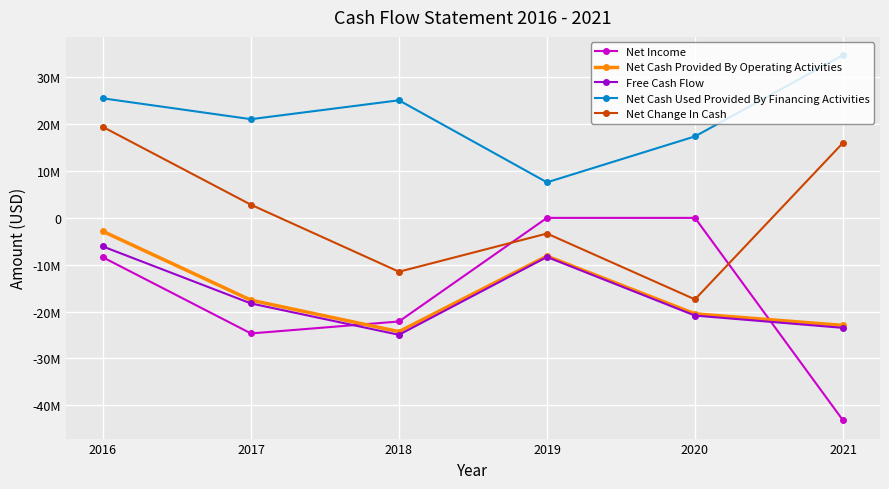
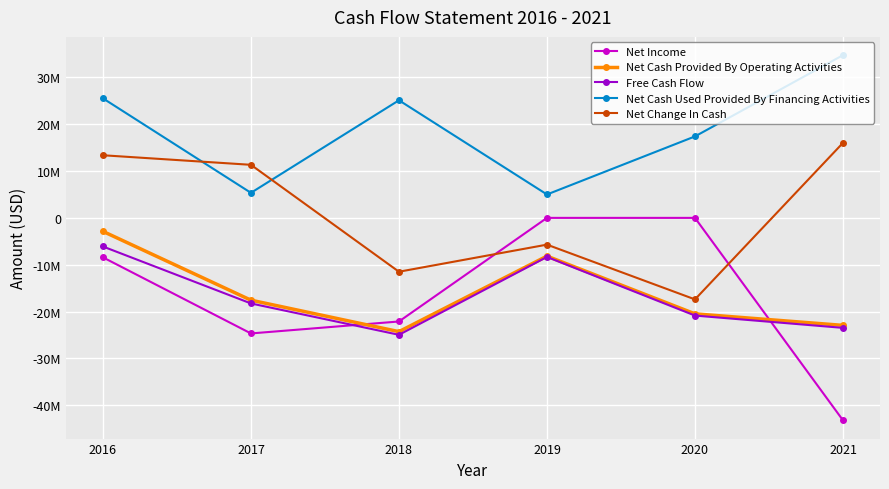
Net Change In Cash, 2016: 19000000 -> 13000000
Net Cash Used Provided By Financing Activities, 2017: 21000000 -> 5000000
Net Change In Cash, 2017: 3000000 -> 11000000
Net Cash Used Provided By Financing Activities, 2019: 8000000 -> 5000000
Net Change In Cash, 2019: -3000000 -> -6000000
